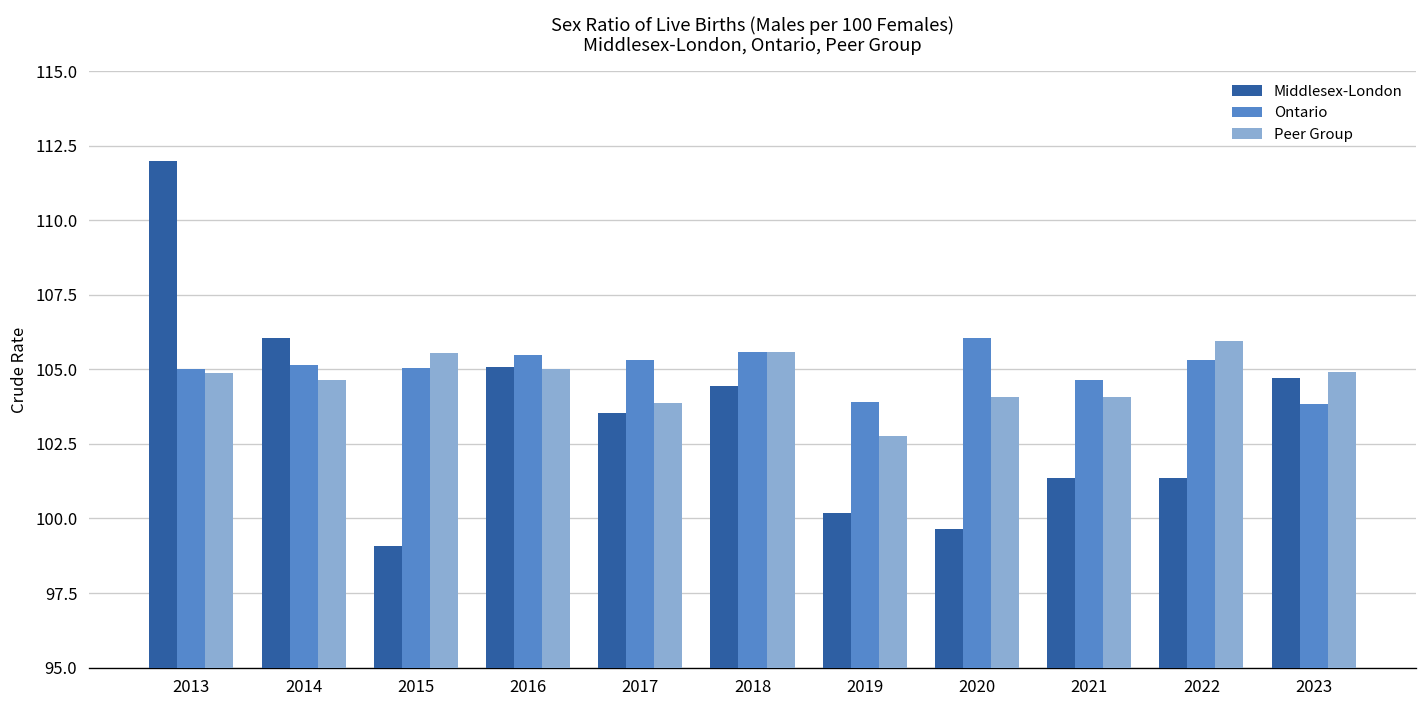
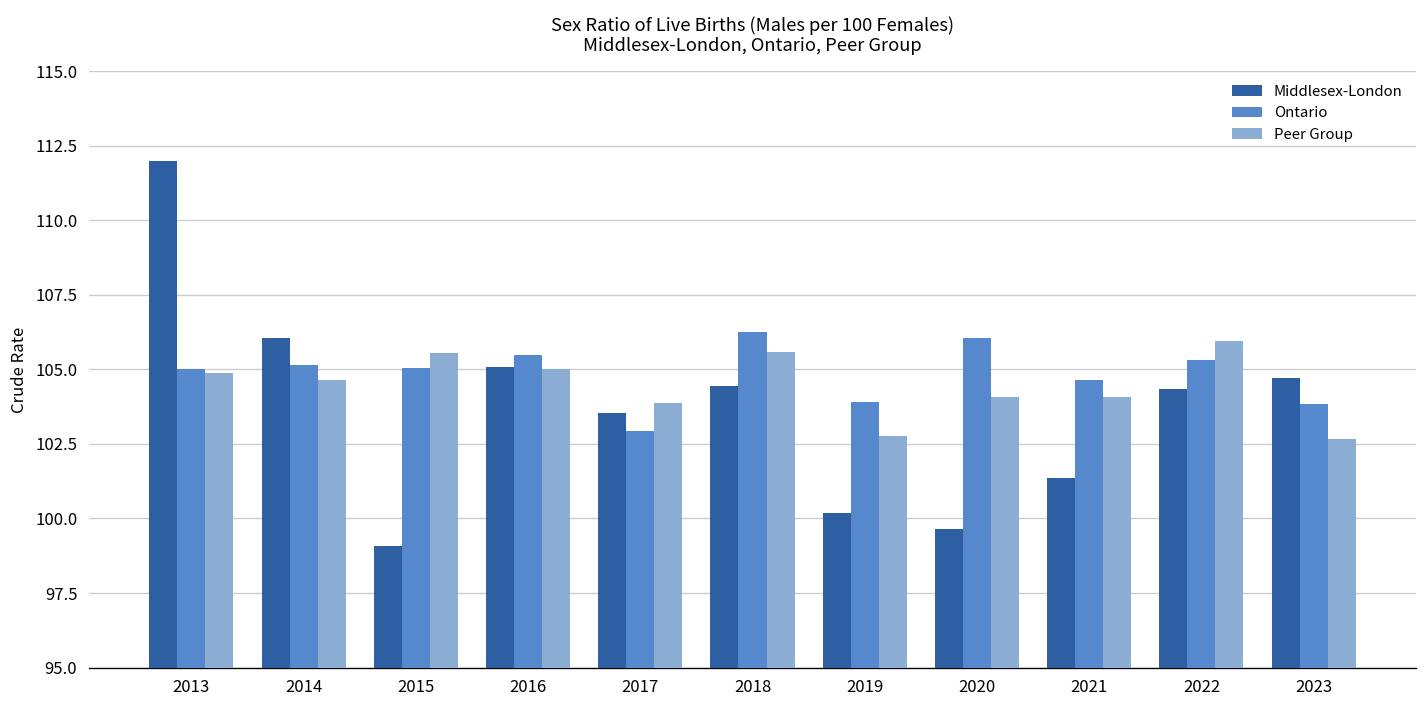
Ontario, 2017: 105.3 -> 102.9
Ontario, 2018: 105.6 -> 106.2
Middlesex-London, 2022: 101.4 -> 104.4
Peer Group, 2023: 104.9 -> 102.7
